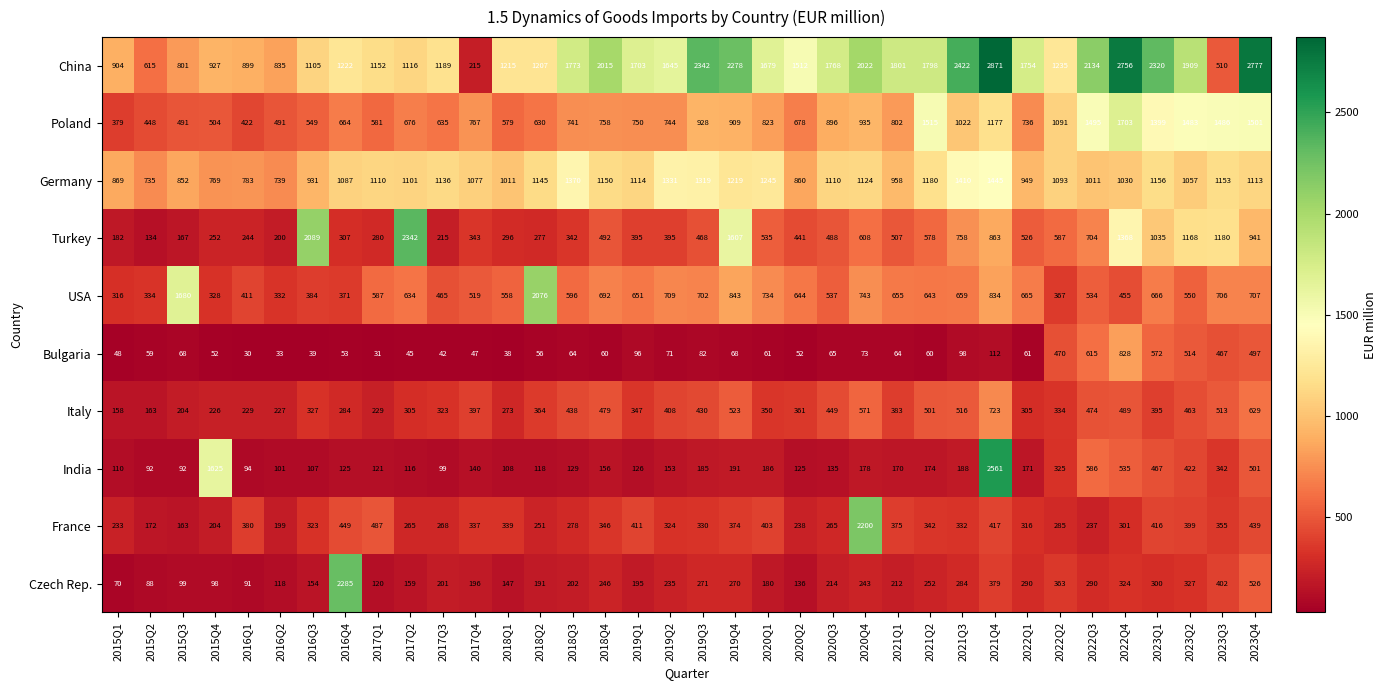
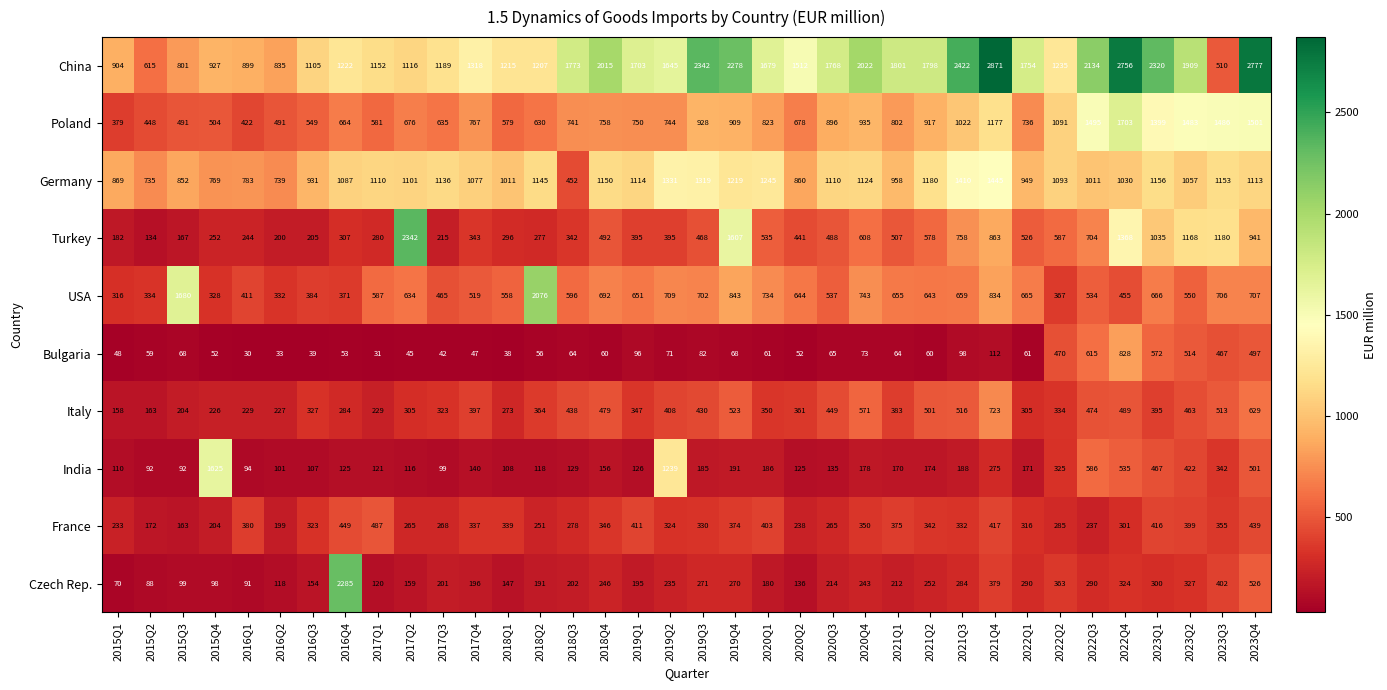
China, 2017Q4: 215 -> 1318
Poland, 2021Q2: 1515 -> 917
Germany, 2018Q3: 1370 -> 452
Turkey, 2016Q3: 2089 -> 205
India, 2019Q2: 153 -> 1239
India, 2021Q4: 2561 -> 275
France, 2020Q4: 2200 -> 350
